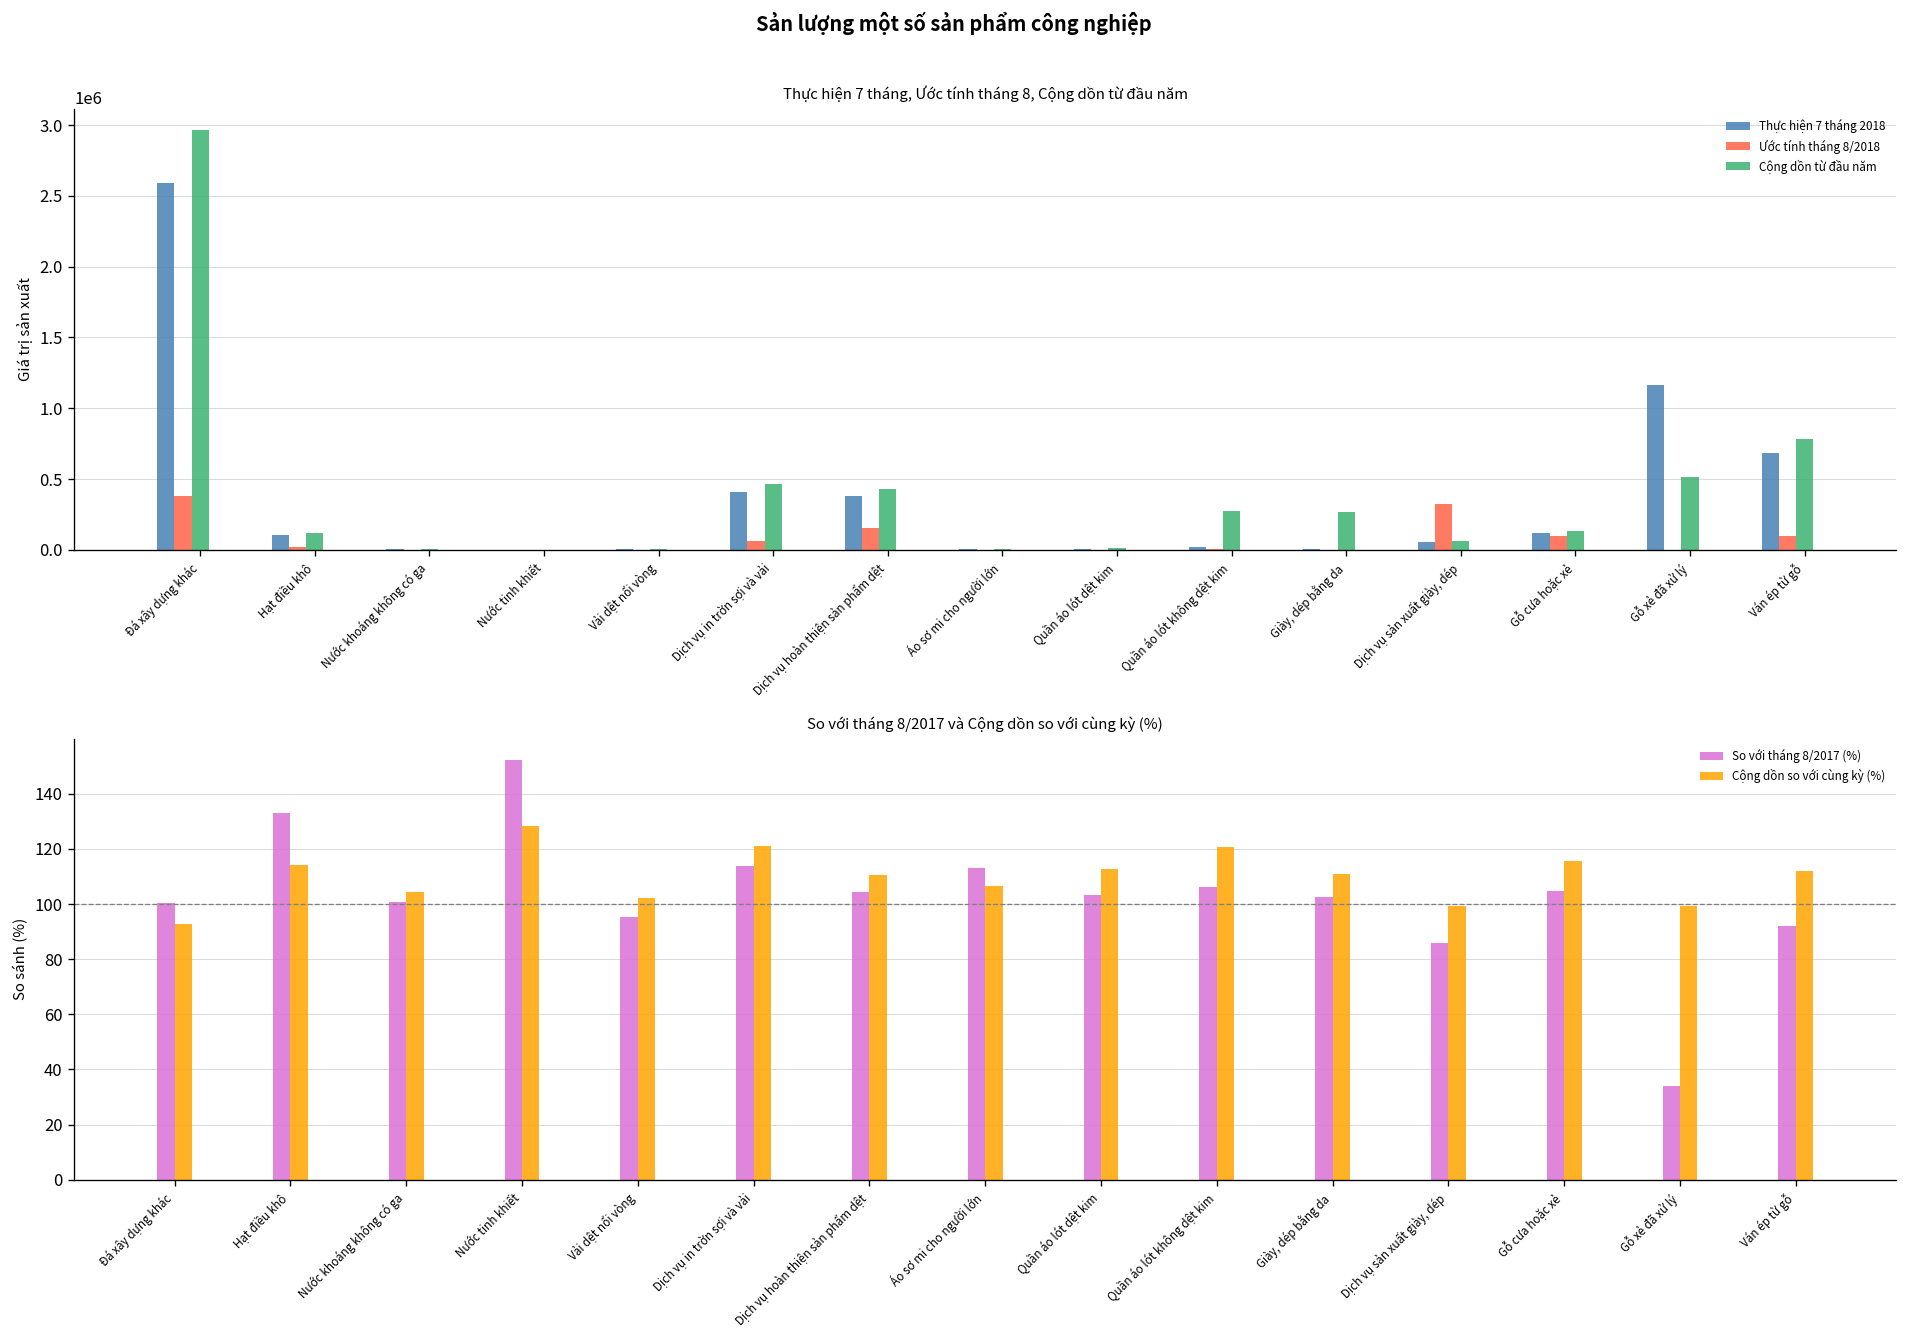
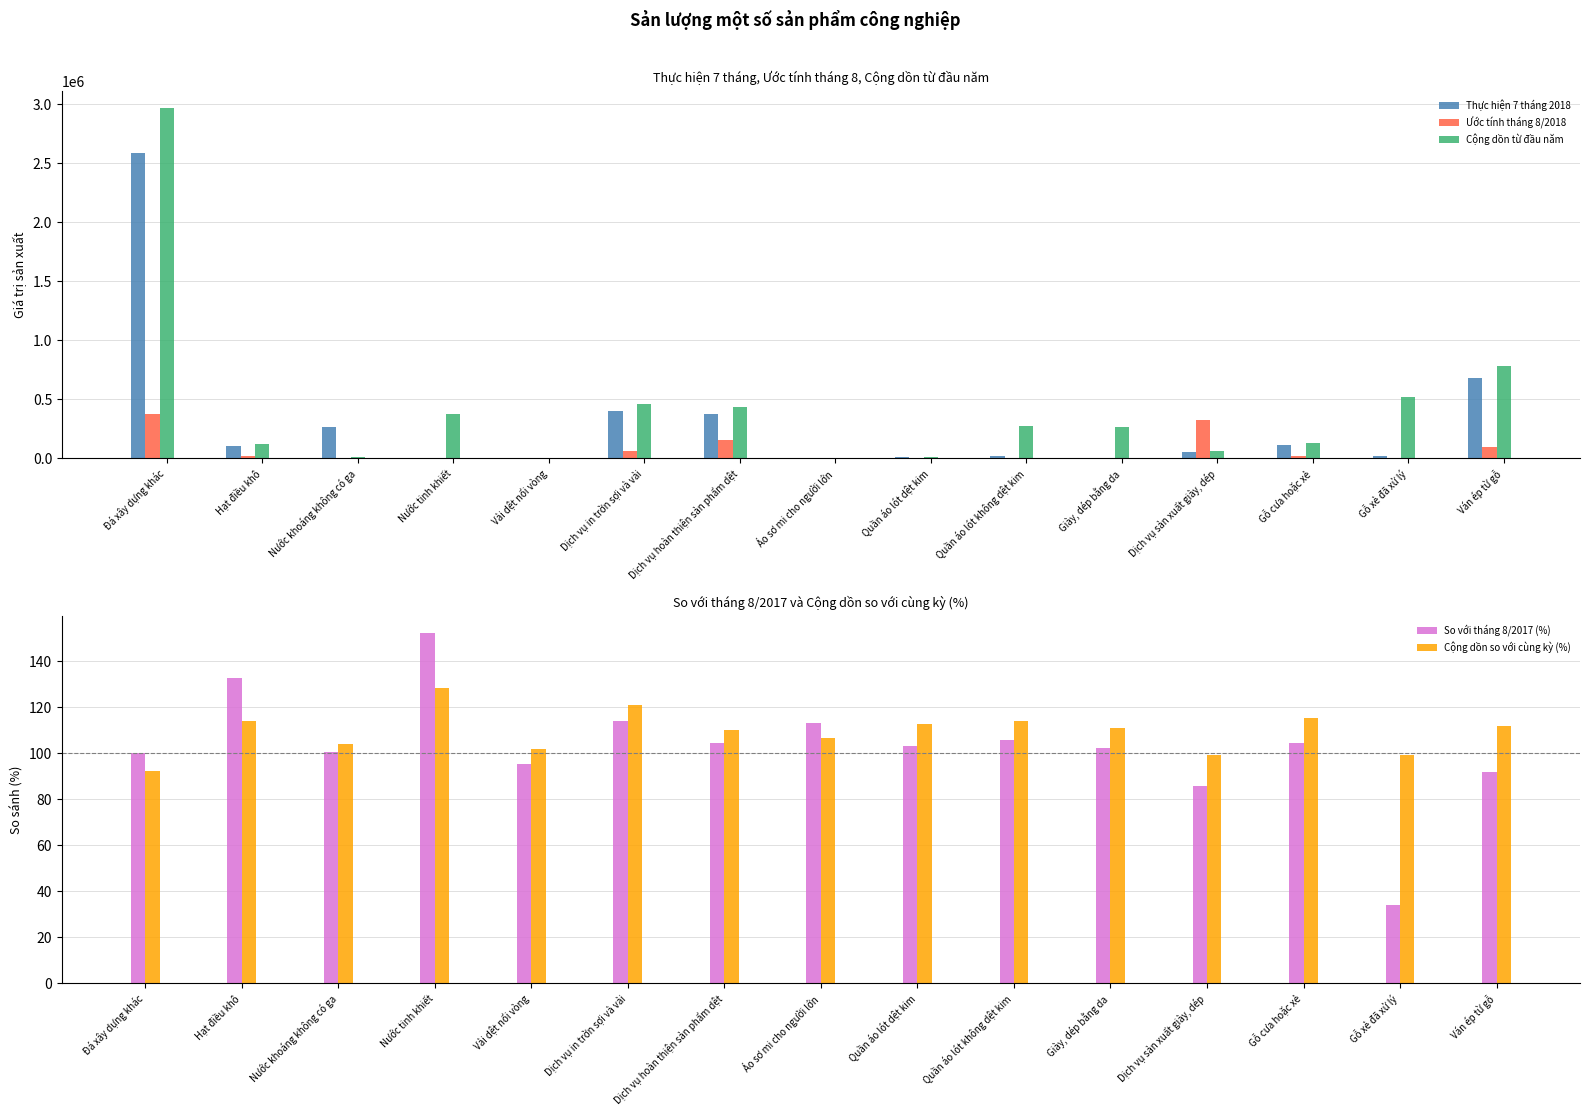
Thực hiện 7 tháng, Ước tính tháng 8, Cộng dồn từ đầu năm, Thực hiện 7 tháng 2018, Nước khoáng không có ga: 10000 -> 260000
Thực hiện 7 tháng, Ước tính tháng 8, Cộng dồn từ đầu năm, Cộng dồn từ đầu năm, Nước tinh khiết: 0 -> 380000
Thực hiện 7 tháng, Ước tính tháng 8, Cộng dồn từ đầu năm, Ước tính tháng 8/2018, Gỗ cưa hoặc xẻ: 100000 -> 20000
Thực hiện 7 tháng, Ước tính tháng 8, Cộng dồn từ đầu năm, Thực hiện 7 tháng 2018, Gỗ xẻ đã xử lý: 1170000 -> 20000
So với tháng 8/2017 và Cộng dồn so với cùng kỳ (%), Cộng dồn so với cùng kỳ (%), Quần áo lót không dệt kim: 121 -> 114
